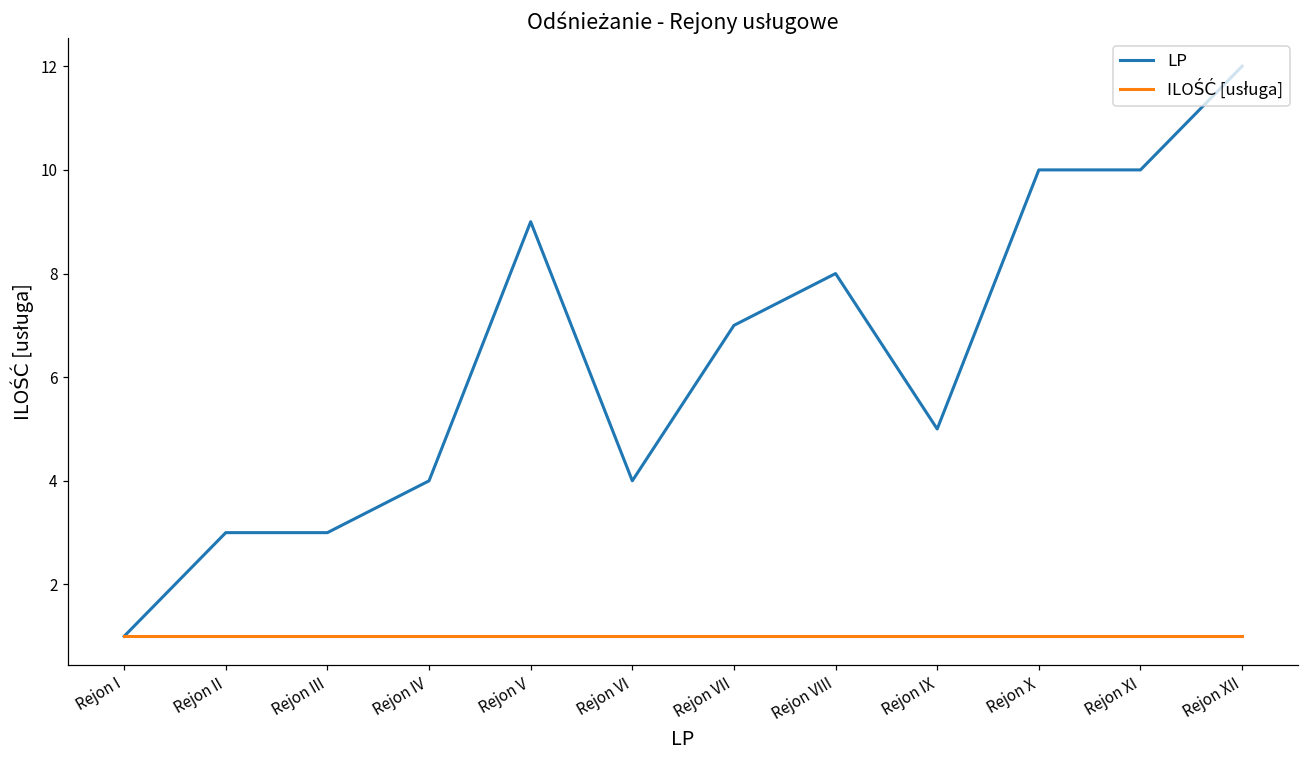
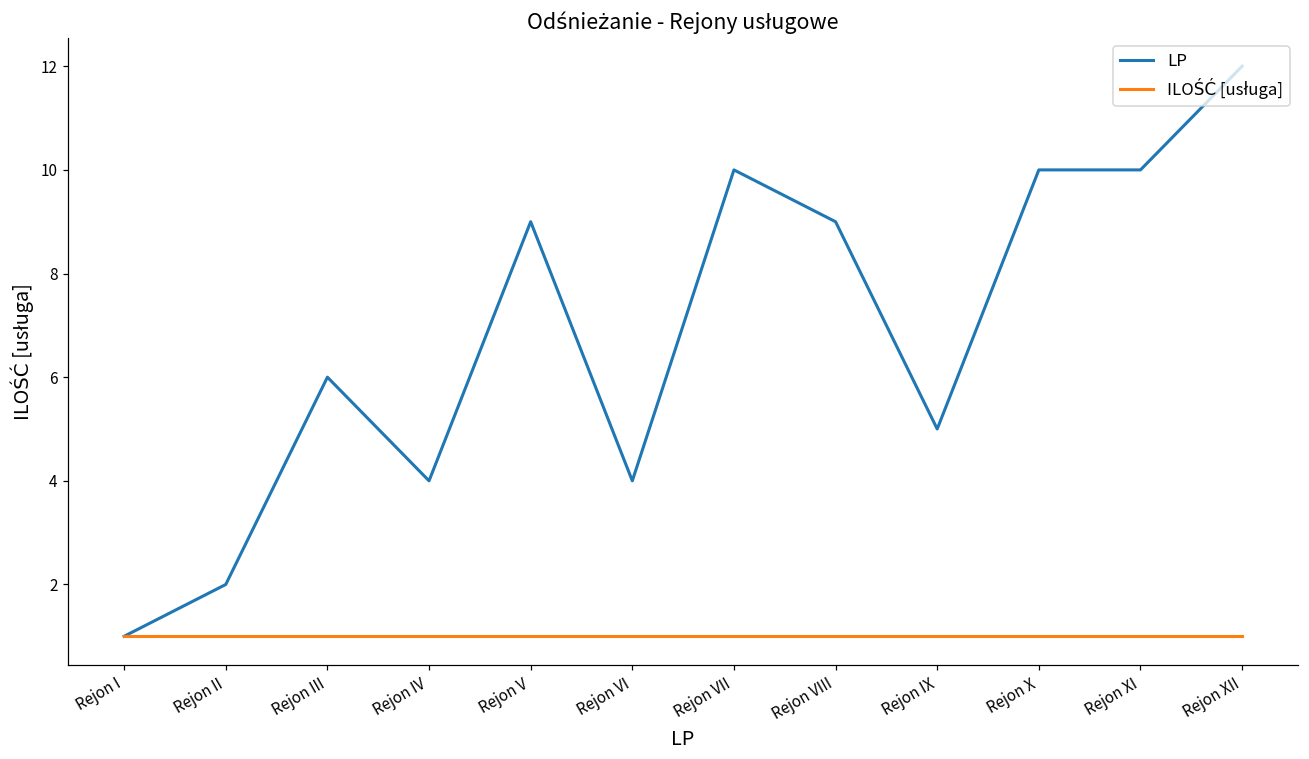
LP, Rejon II: 3 -> 2
LP, Rejon III: 3 -> 6
LP, Rejon VII: 7 -> 10
LP, Rejon VIII: 8 -> 9
